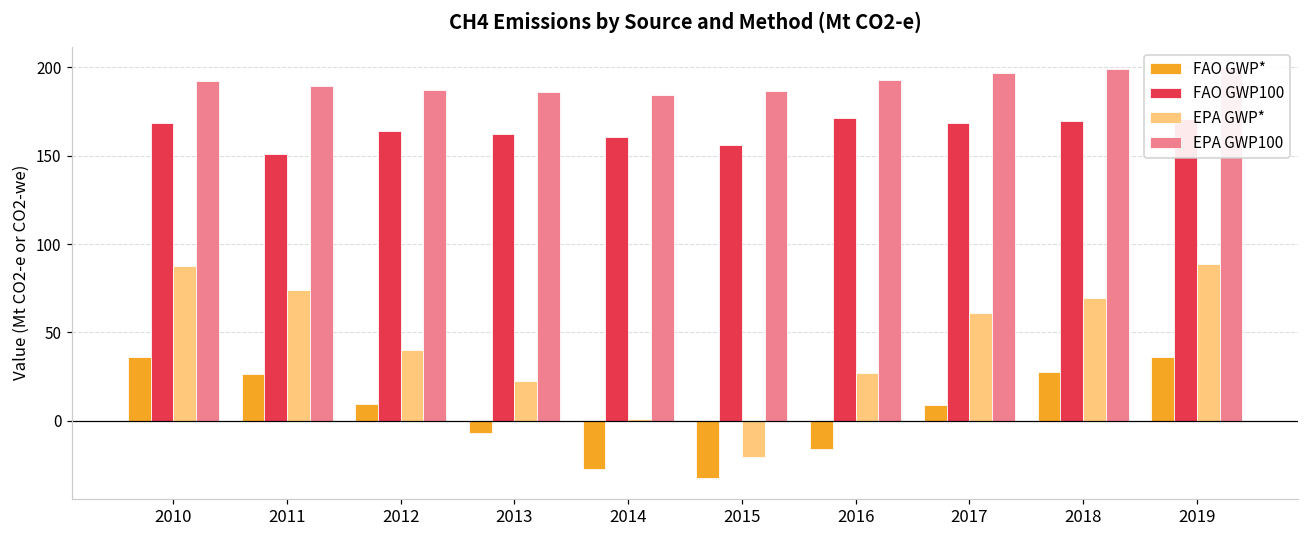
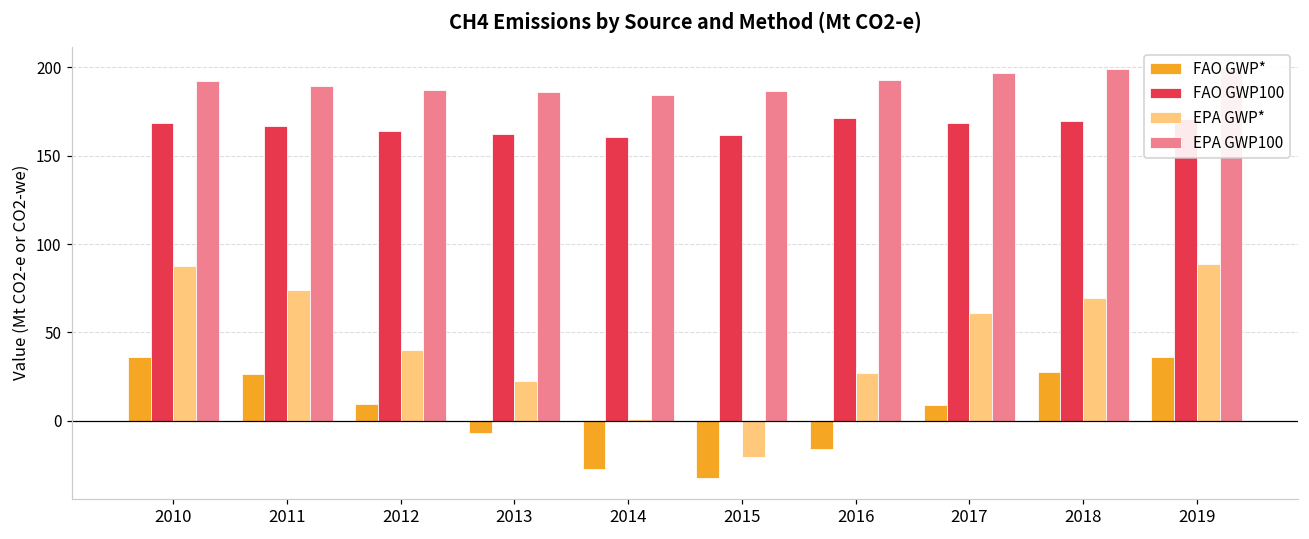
FAO GWP100, 2011: 151 -> 167
FAO GWP100, 2015: 156 -> 161
